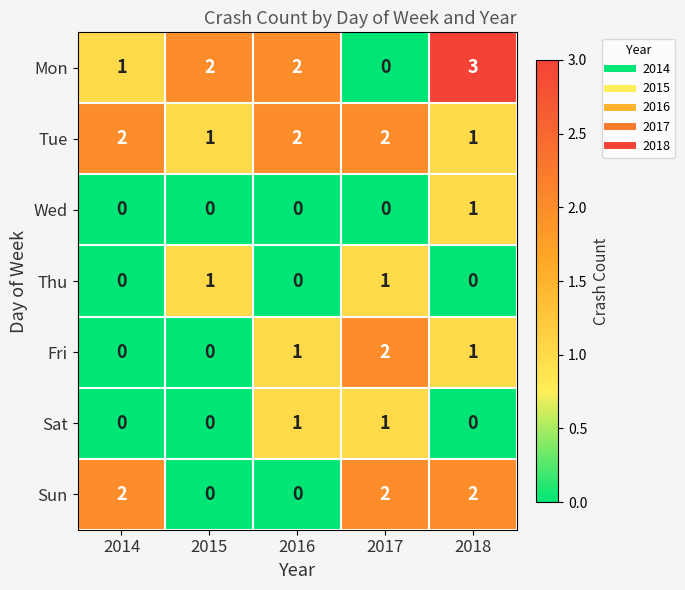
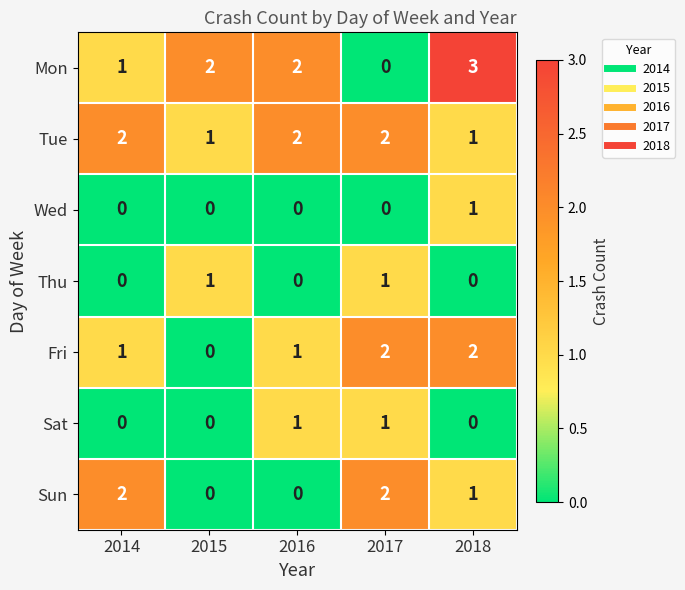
Fri, 2014: 0 -> 1
Fri, 2018: 1 -> 2
Sun, 2018: 2 -> 1
